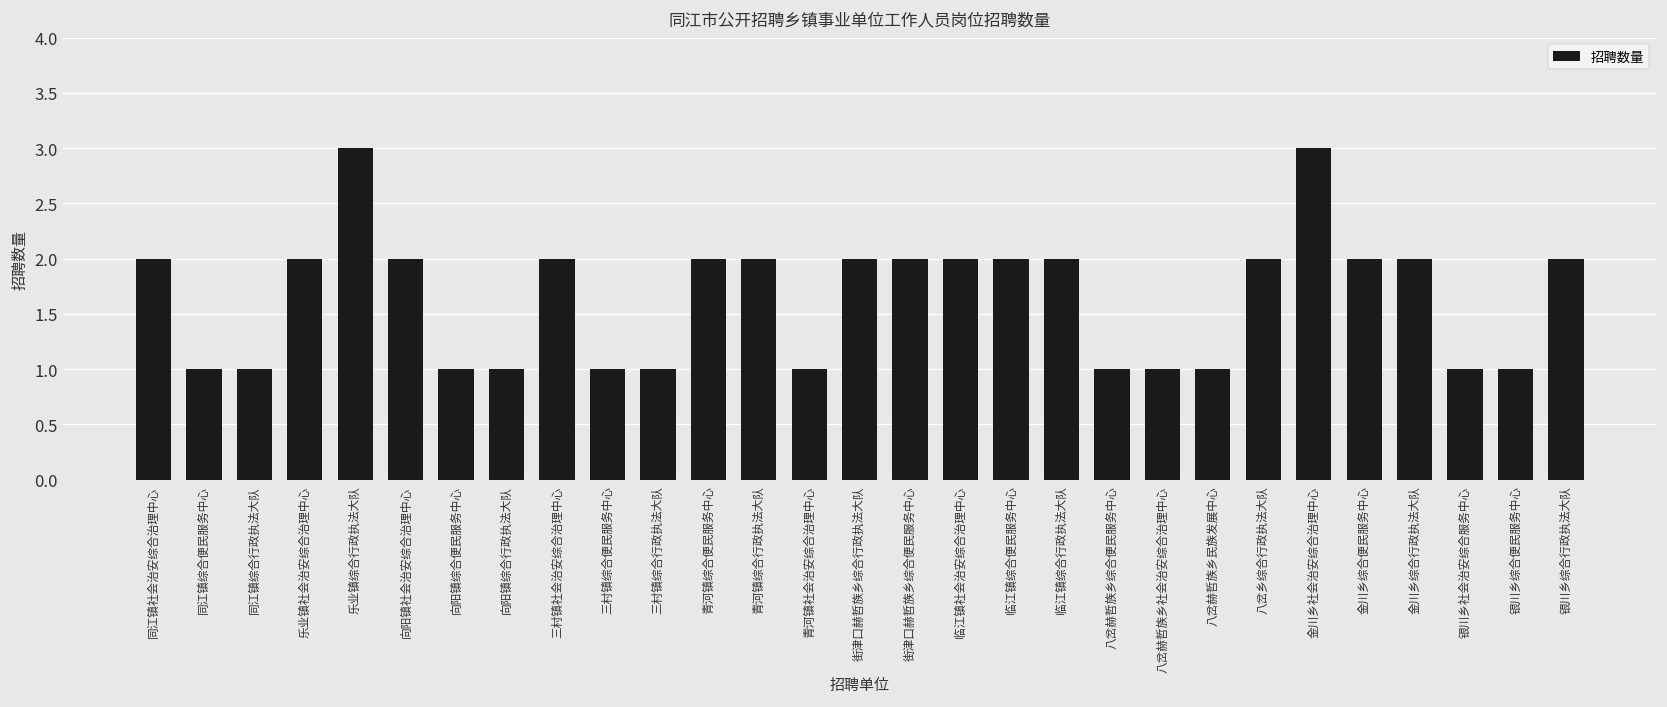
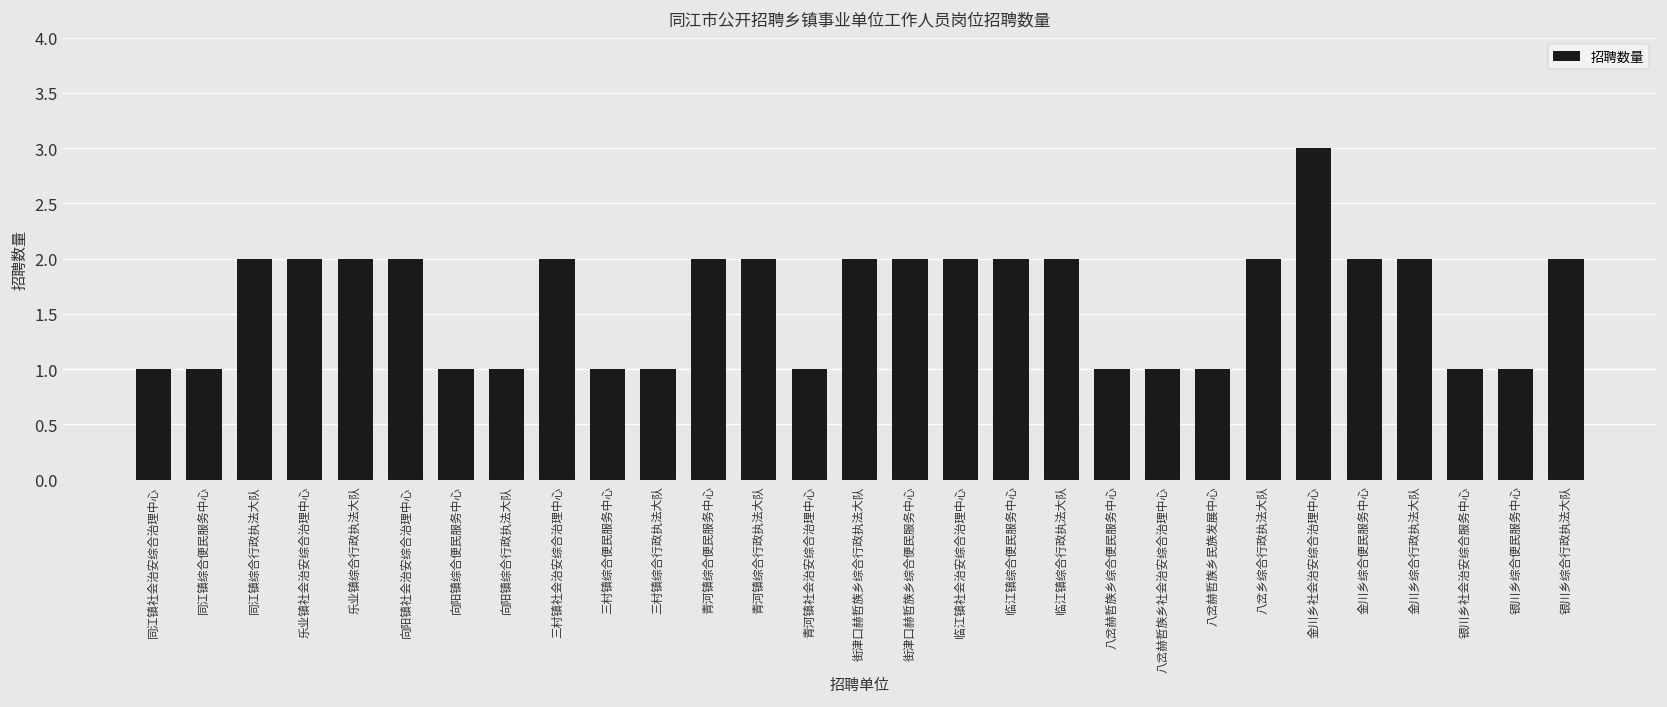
同江镇社会治安综合治理中心: 2 -> 1
同江镇综合行政执法大队: 1 -> 2
乐业镇综合行政执法大队: 3 -> 2
